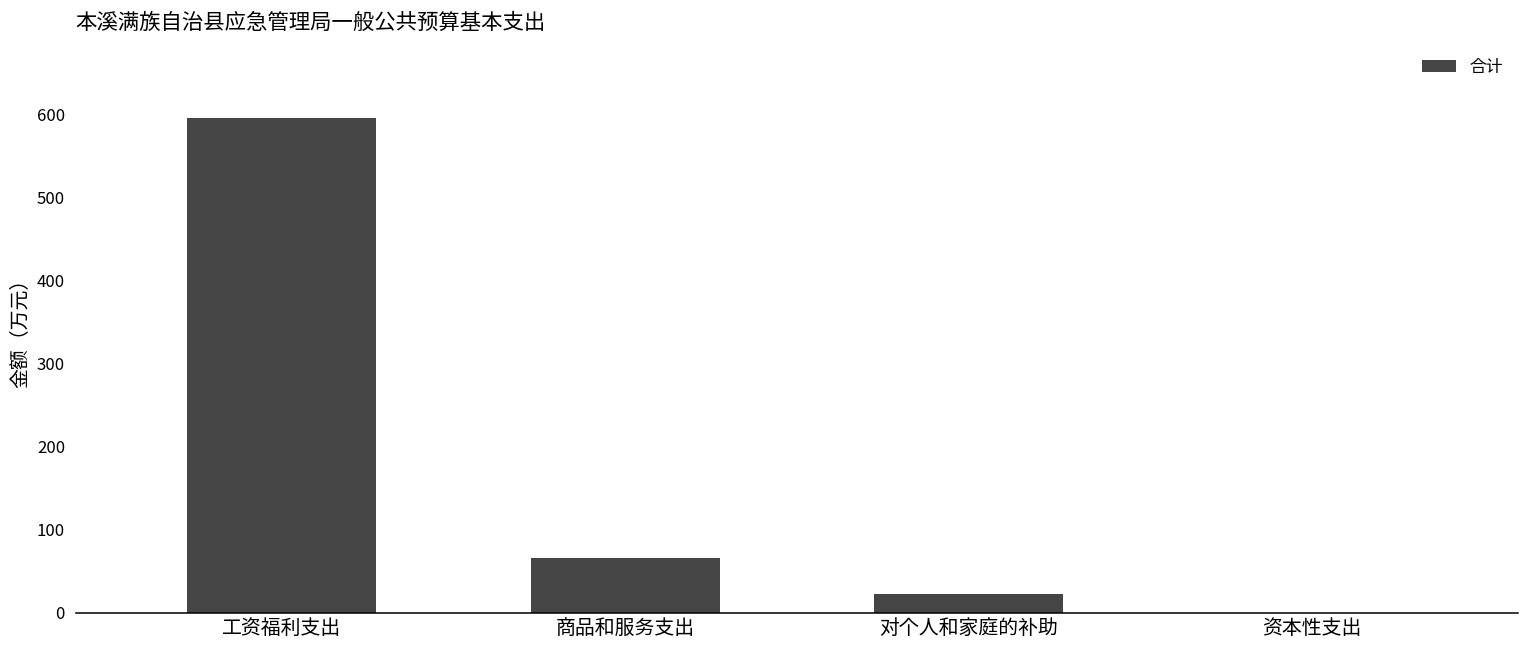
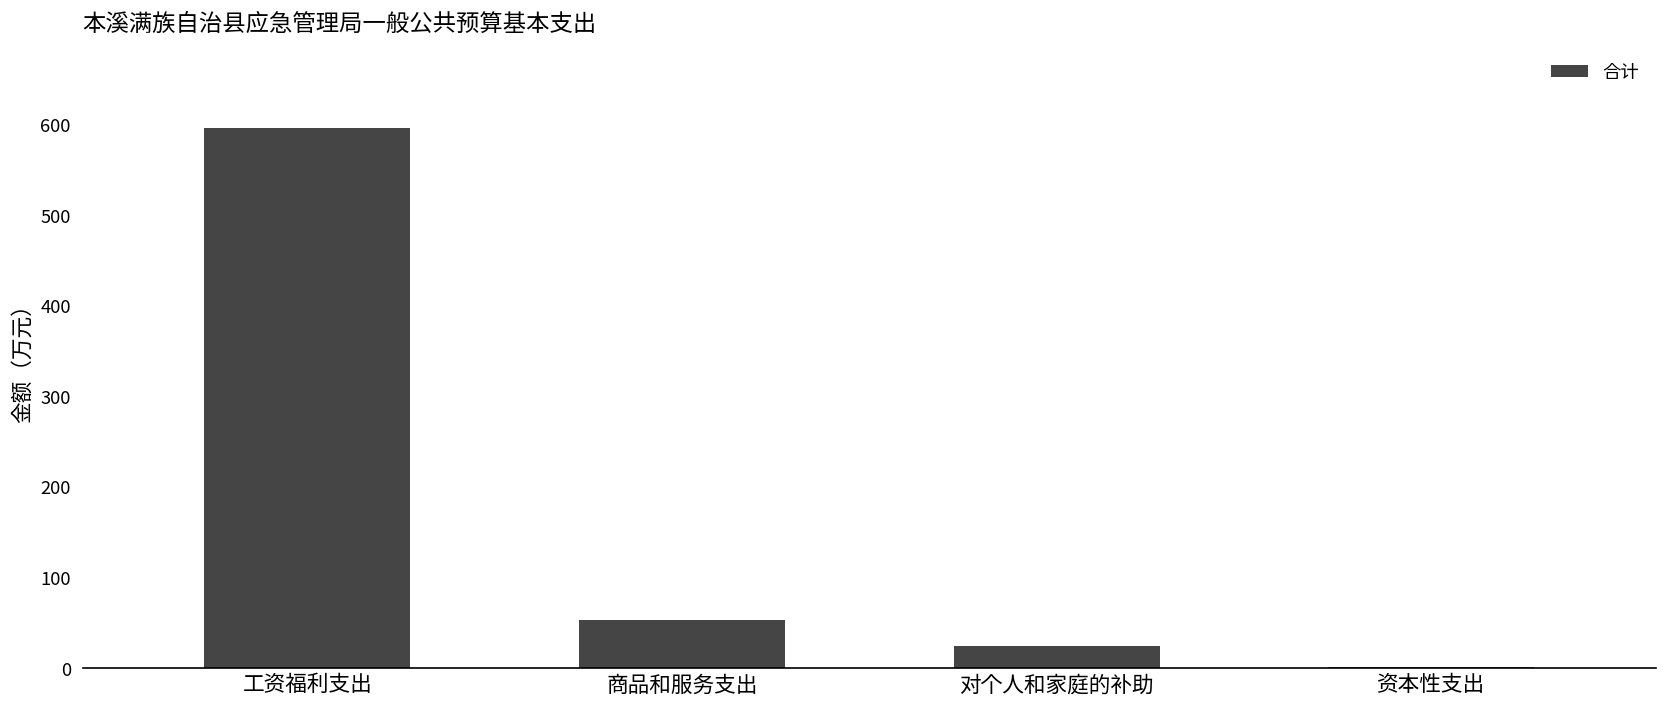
商品和服务支出: 70 -> 50
